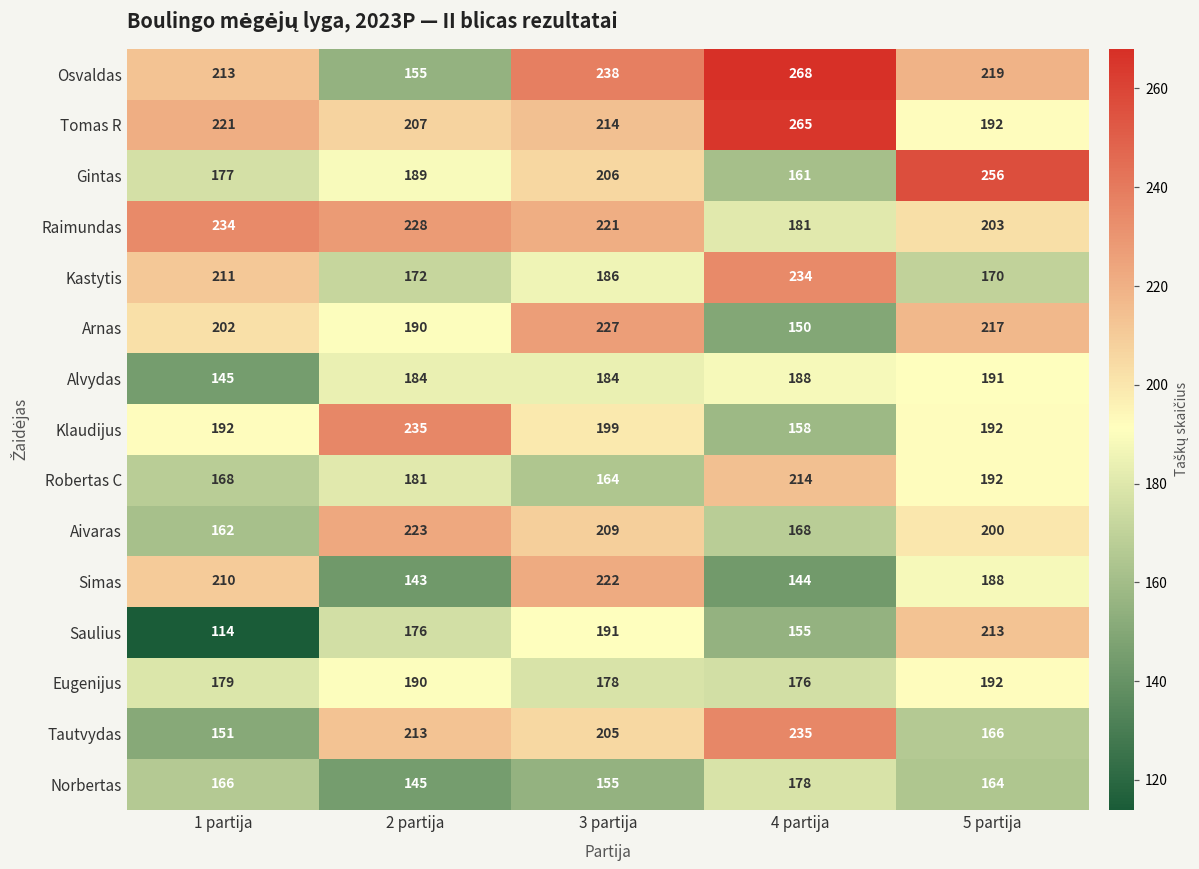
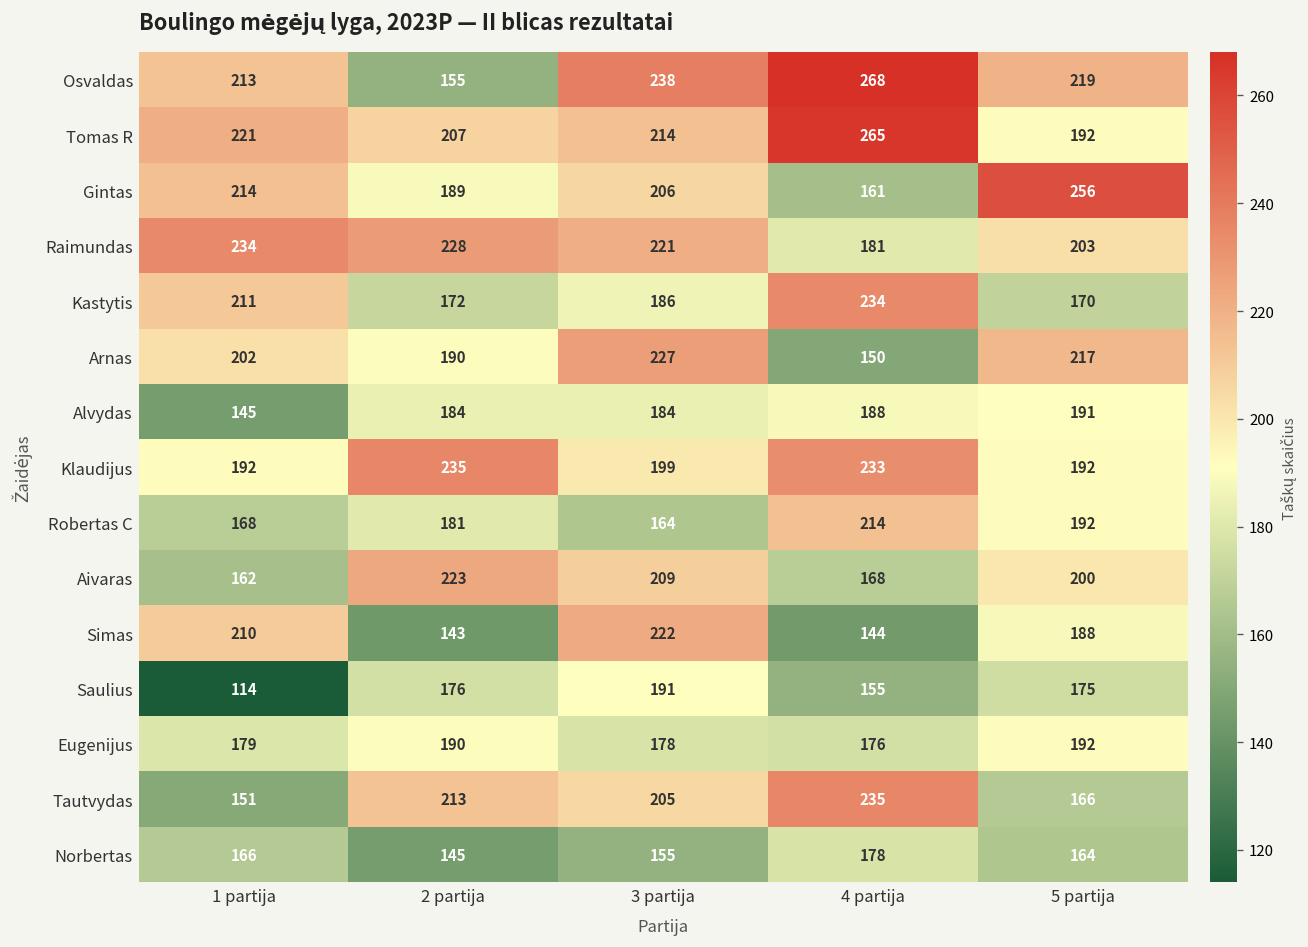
Gintas, 1 partija: 177 -> 214
Klaudijus, 4 partija: 158 -> 233
Saulius, 5 partija: 213 -> 175
